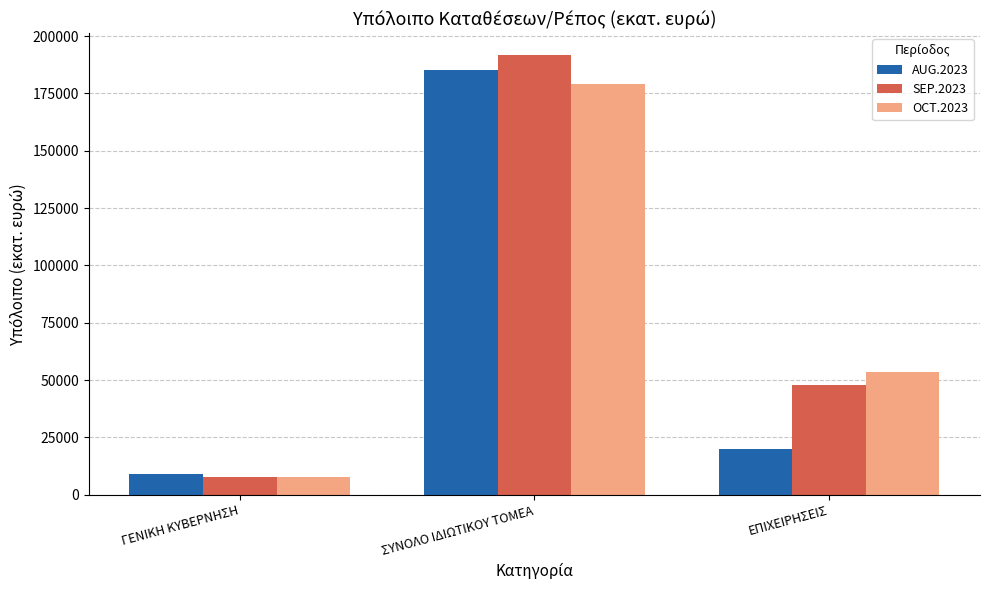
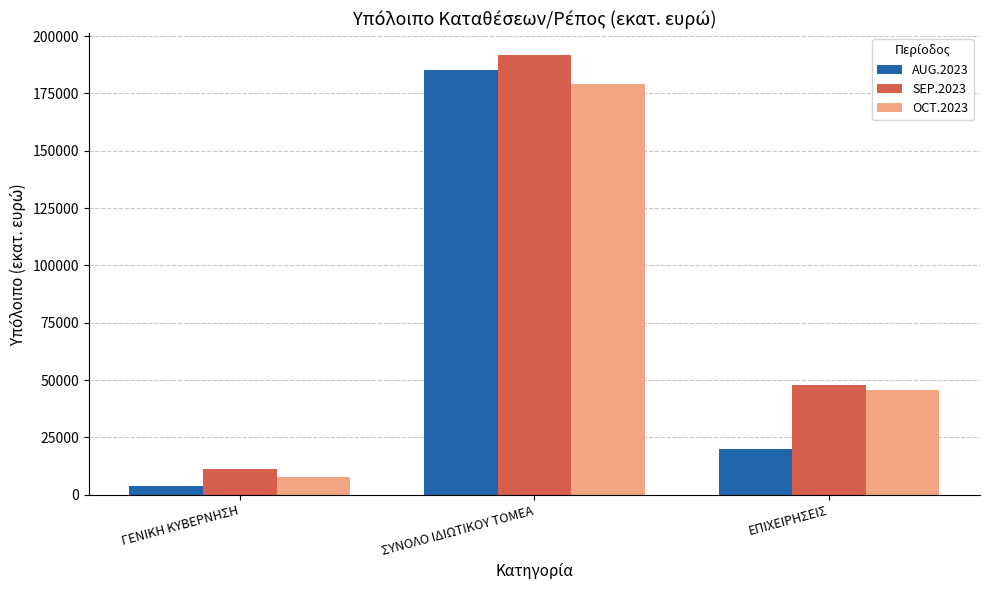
AUG.2023, ΓΕΝΙΚΗ ΚΥΒΕΡΝΗΣΗ: 9000 -> 4000
SEP.2023, ΓΕΝΙΚΗ ΚΥΒΕΡΝΗΣΗ: 8000 -> 11000
OCT.2023, ΕΠΙΧΕΙΡΗΣΕΙΣ: 53000 -> 46000
